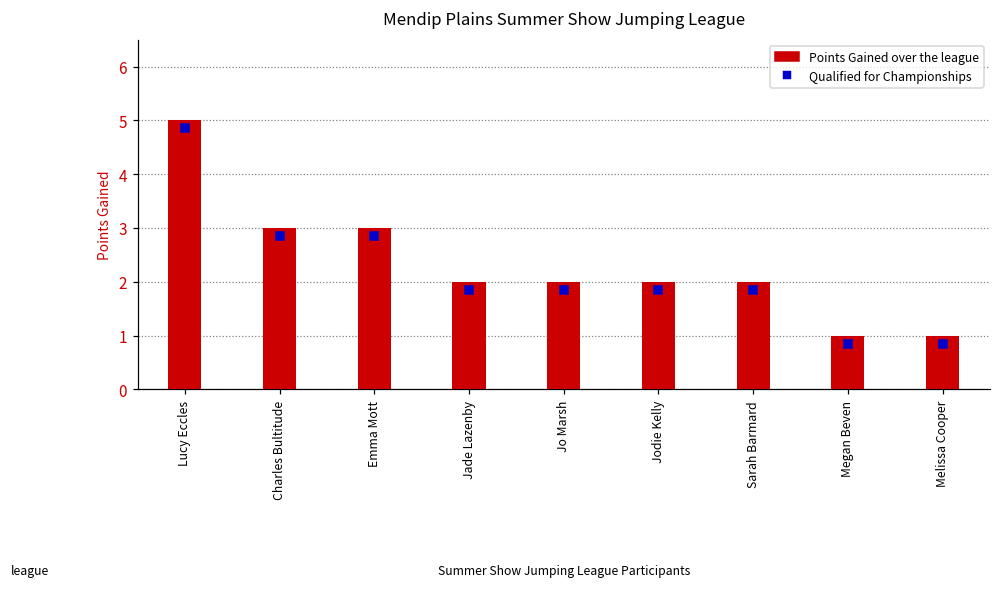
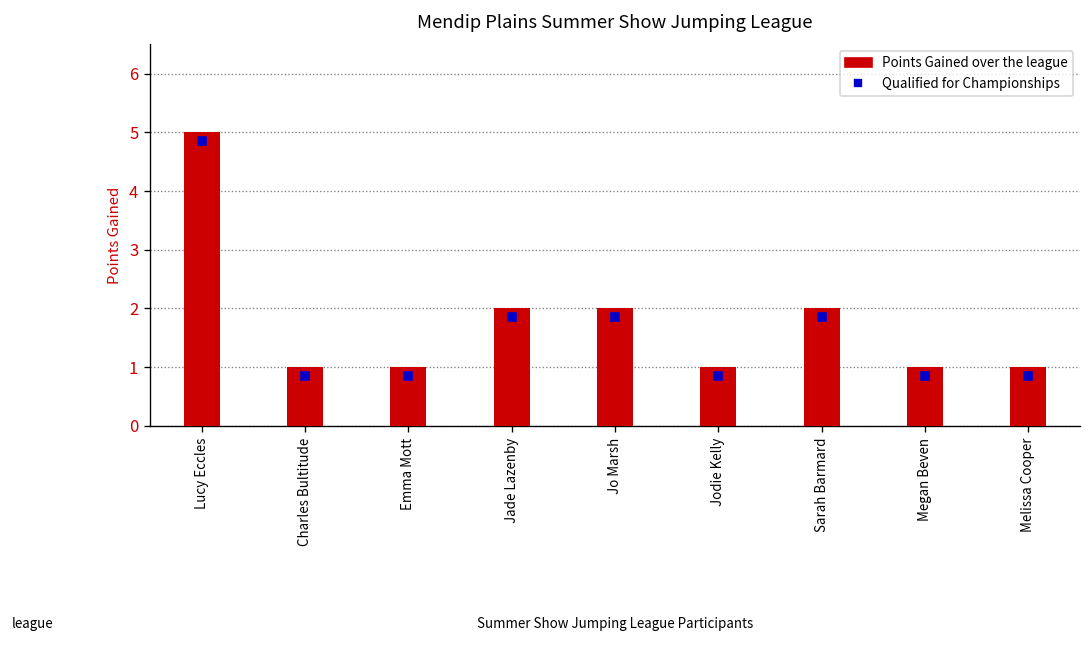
Points Gained over the league, Charles Bultitude: 3 -> 1
Points Gained over the league, Emma Mott: 3 -> 1
Points Gained over the league, Jodie Kelly: 2 -> 1
